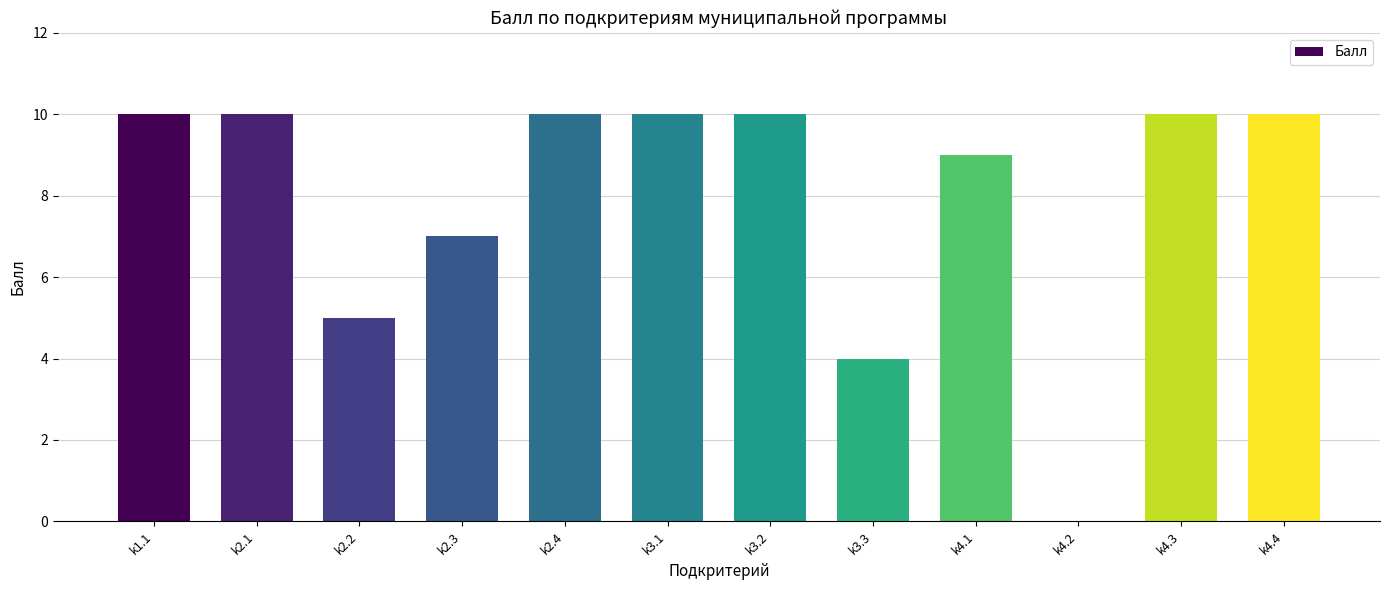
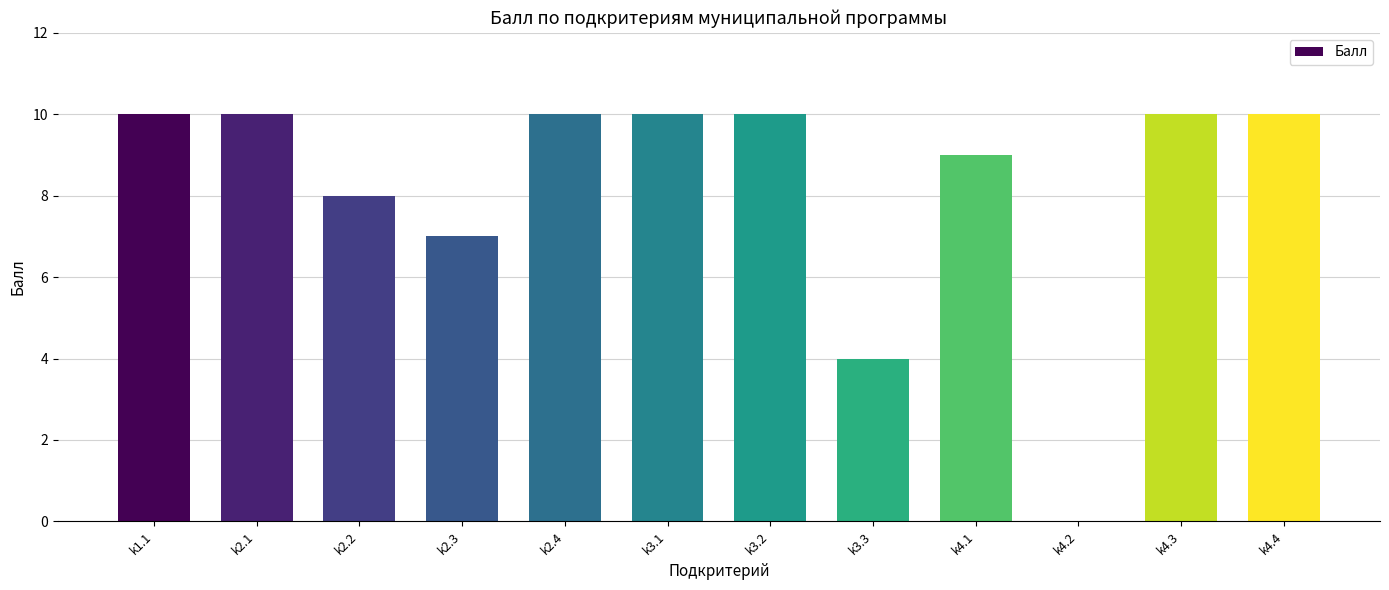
k2.2: 5 -> 8
